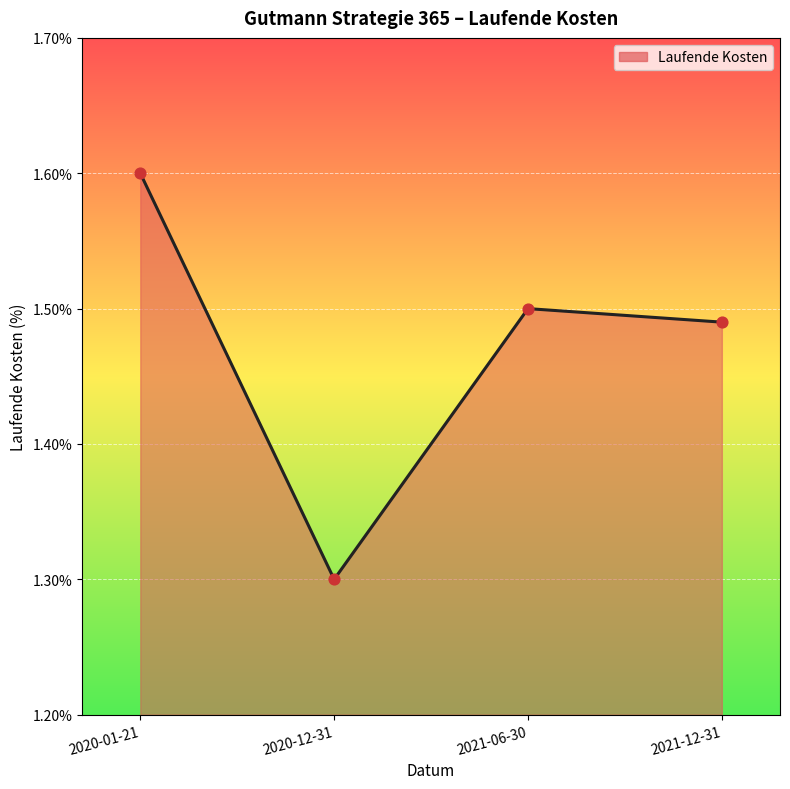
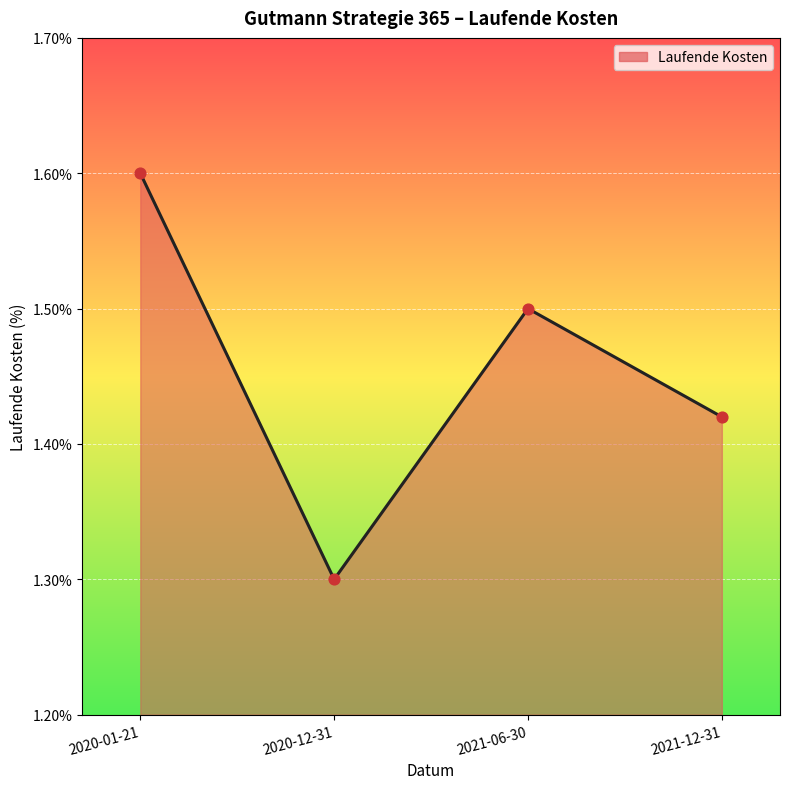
2021-12-31: 1.49% -> 1.42%
